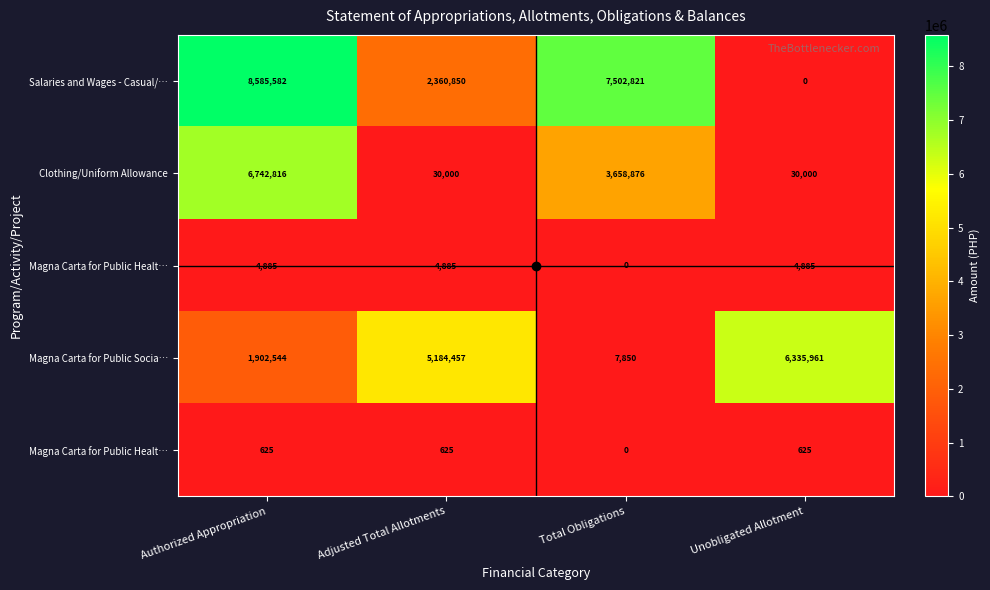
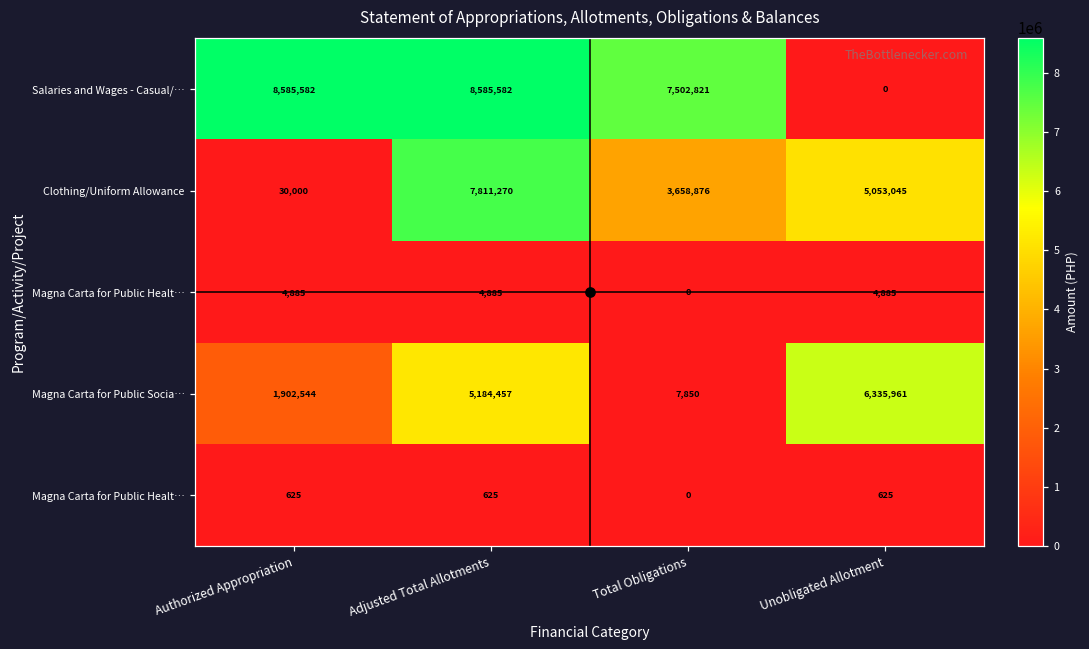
Salaries and Wages - Casual/…, Adjusted Total Allotments: 2,360,850 -> 8,585,582
Clothing/Uniform Allowance, Authorized Appropriation: 6,742,816 -> 30,000
Clothing/Uniform Allowance, Adjusted Total Allotments: 30,000 -> 7,811,270
Clothing/Uniform Allowance, Unobligated Allotment: 30,000 -> 5,053,045
